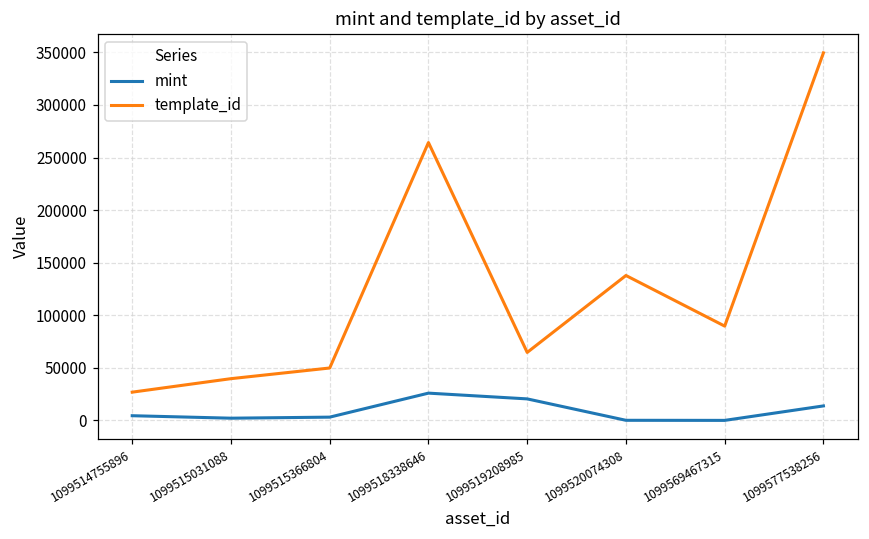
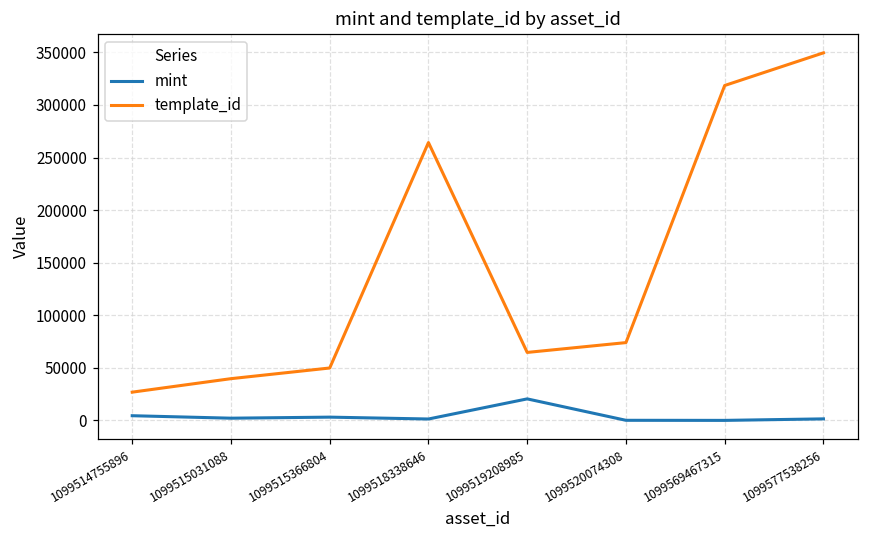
mint, 1099518338646: 30000 -> 0
template_id, 1099520074308: 140000 -> 70000
template_id, 1099569467315: 90000 -> 320000
mint, 1099577538256: 10000 -> 0
